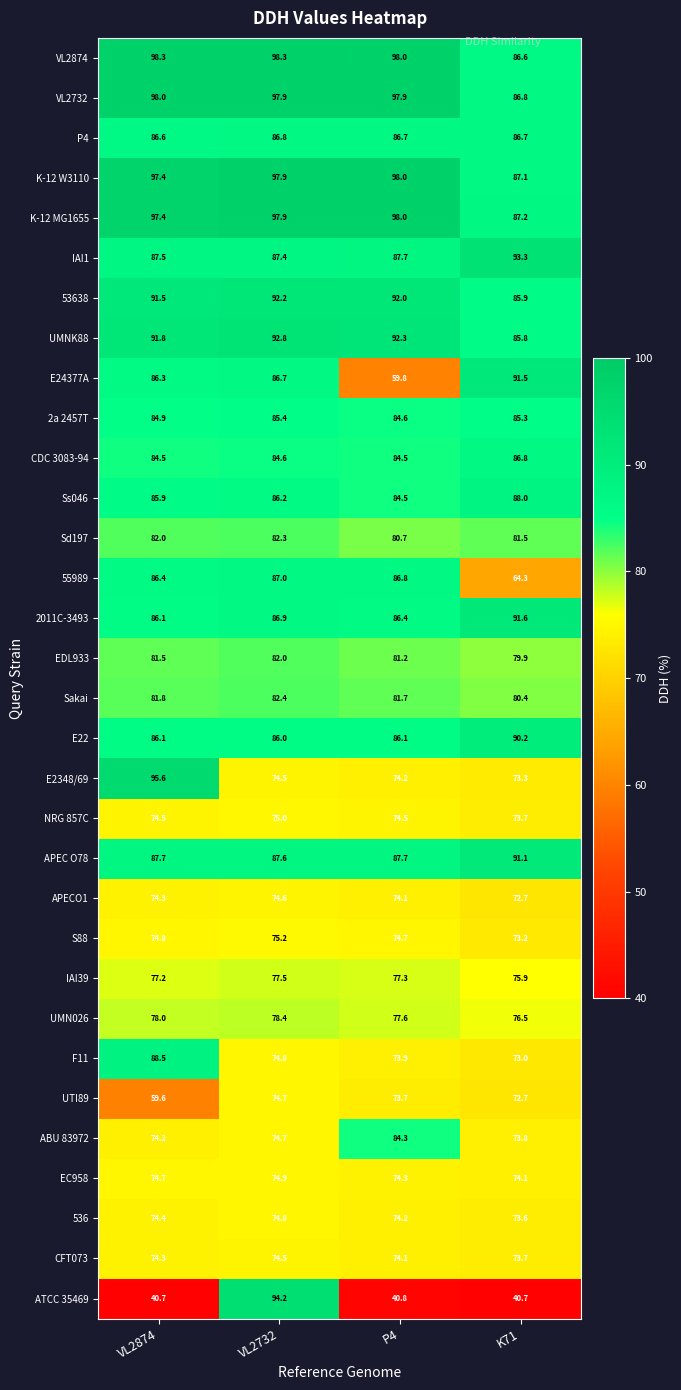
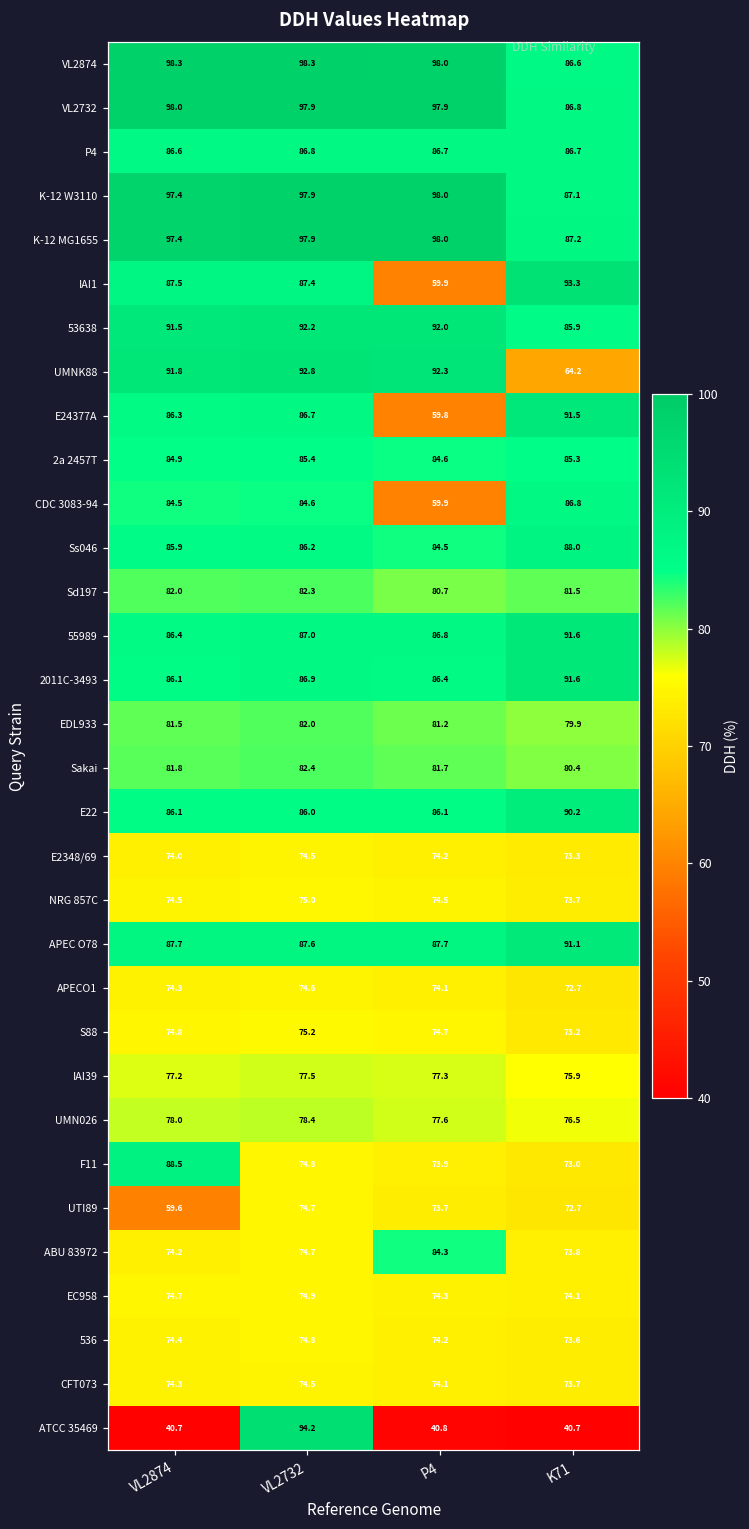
IAI1, P4: 87.7 -> 59.9
UMNK88, K71: 85.8 -> 64.2
CDC 3083-94, P4: 84.5 -> 59.9
55989, K71: 64.3 -> 91.6
E2348/69, VL2874: 95.6 -> 74.0
